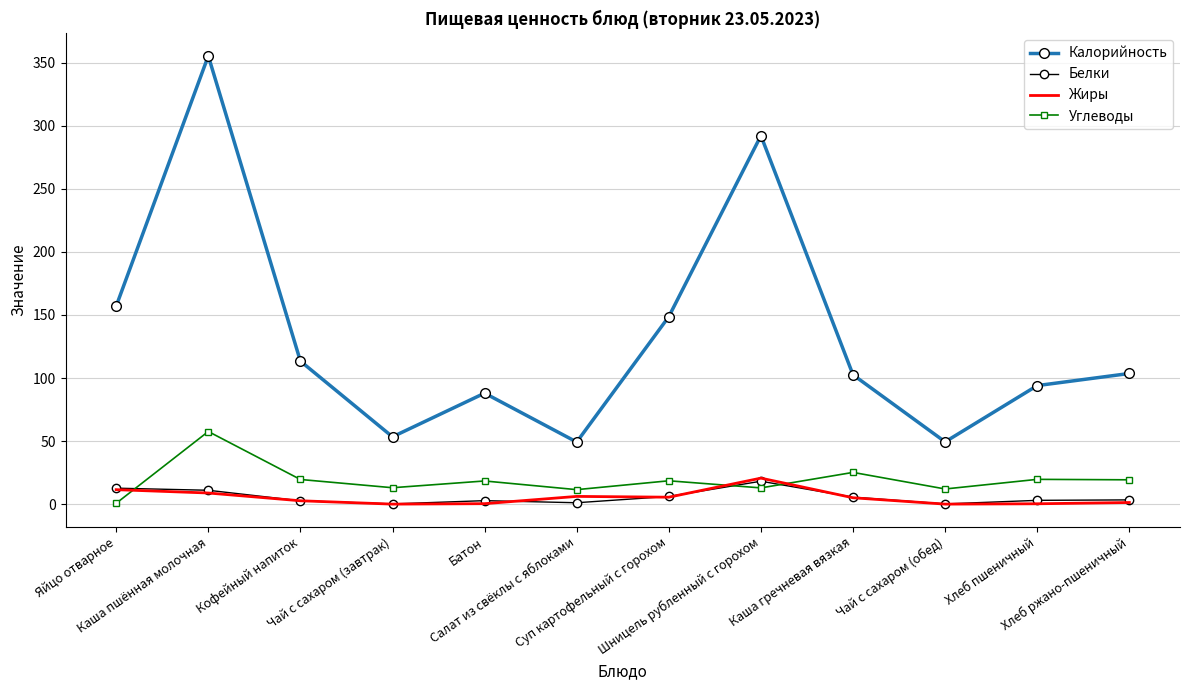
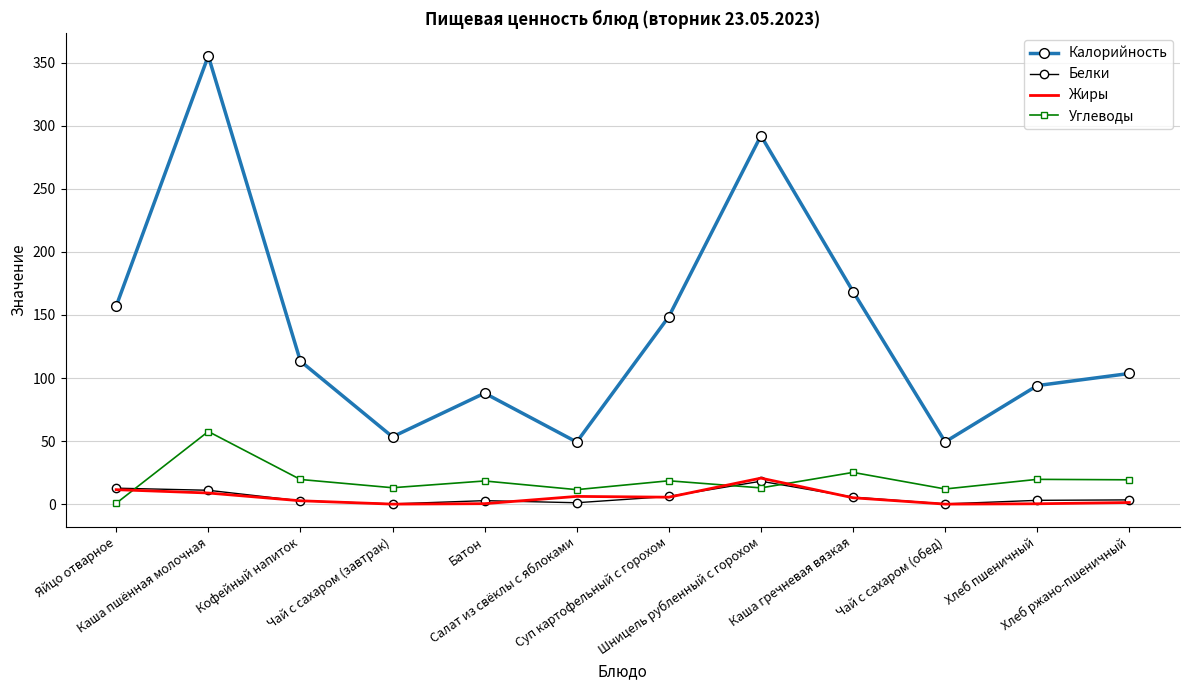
Калорийность, Каша гречневая вязкая: 103 -> 169
